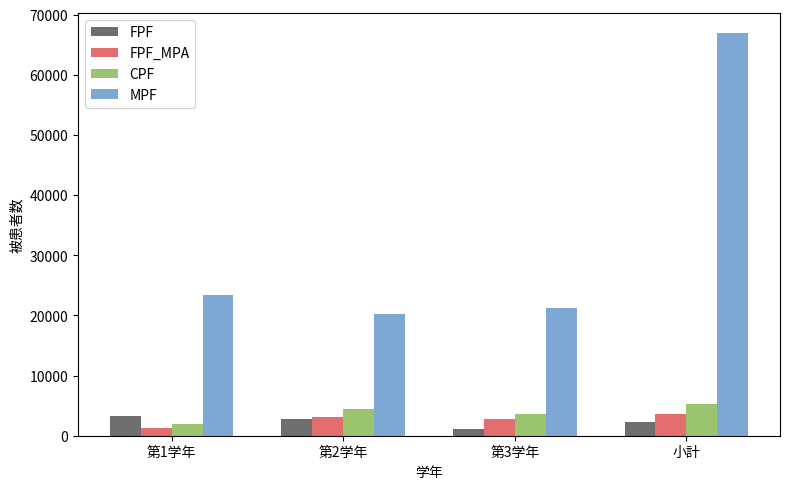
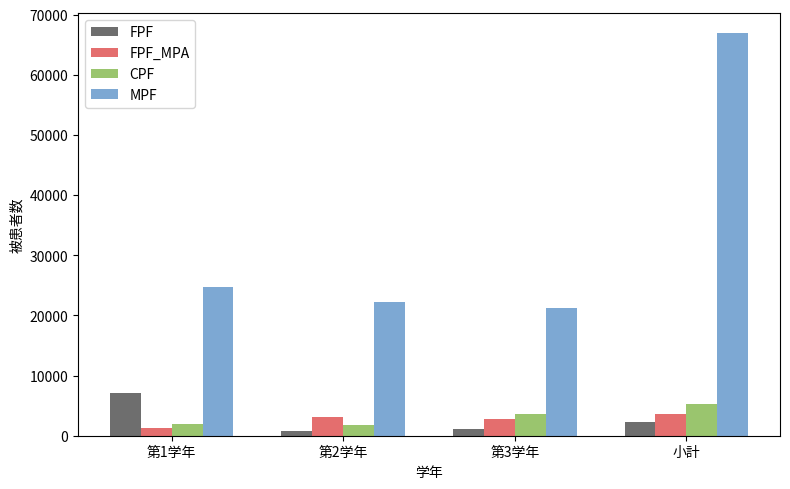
FPF, 第1学年: 3000 -> 7000
MPF, 第1学年: 23000 -> 25000
FPF, 第2学年: 3000 -> 1000
CPF, 第2学年: 4000 -> 2000
MPF, 第2学年: 20000 -> 22000
